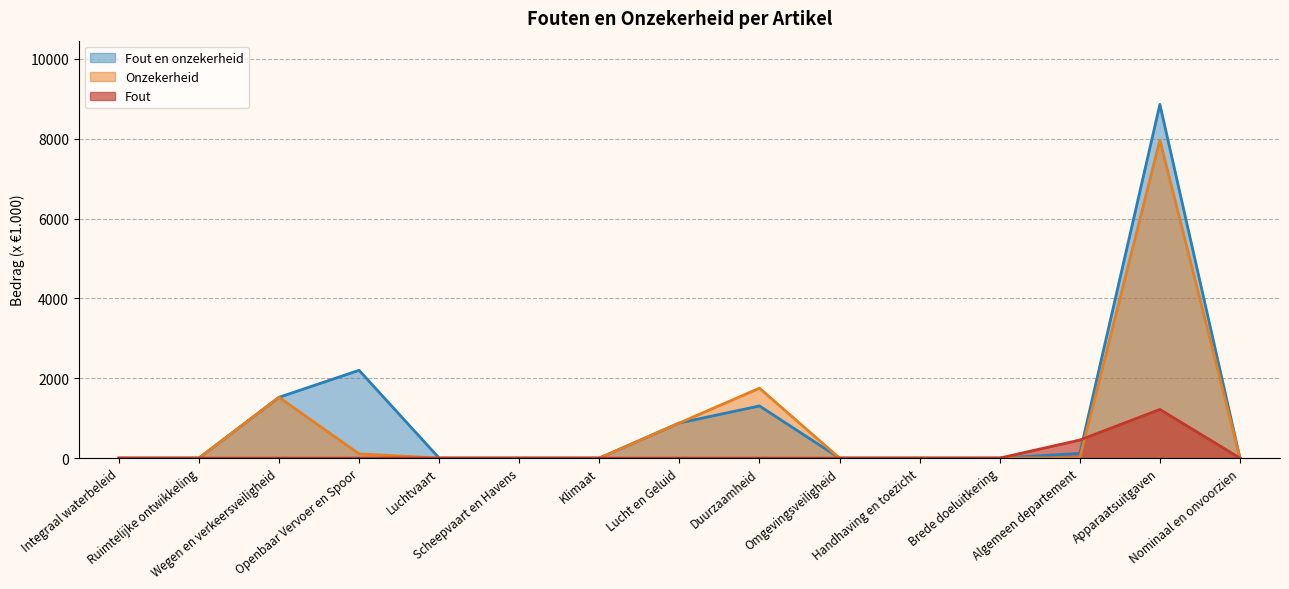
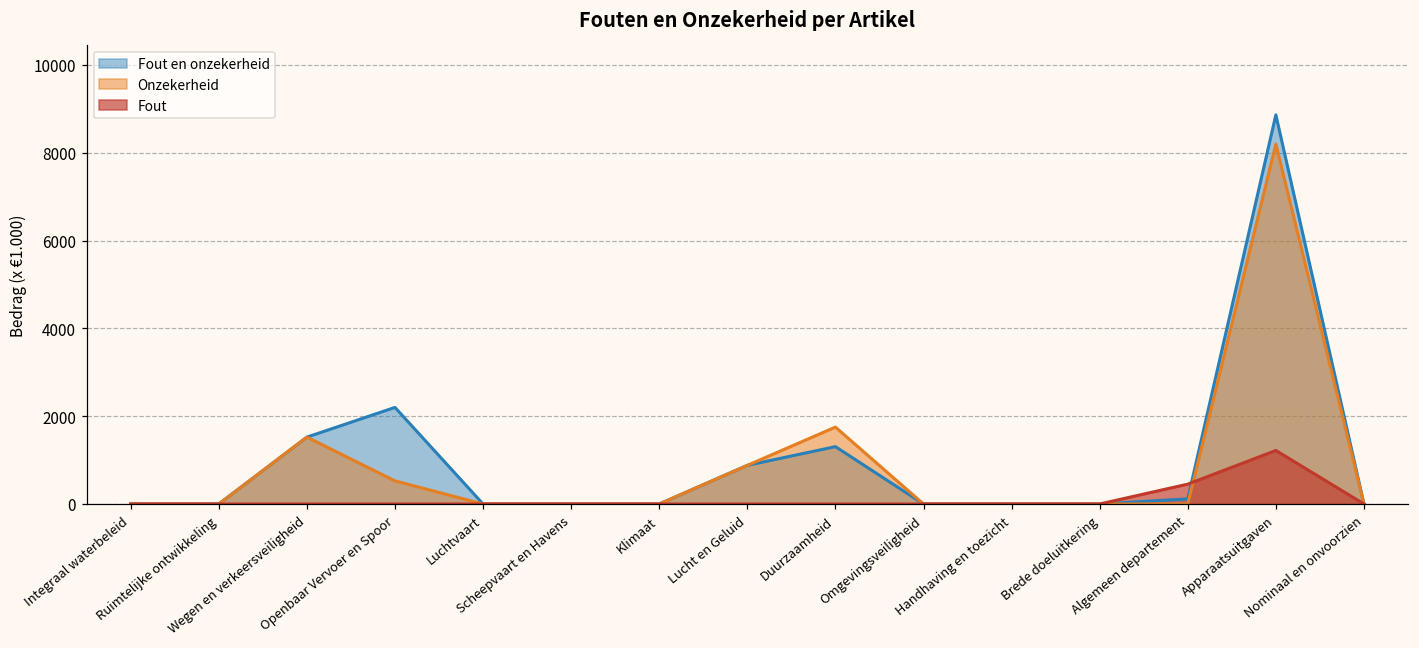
Onzekerheid, Openbaar Vervoer en Spoor: 100 -> 500
Onzekerheid, Apparaatsuitgaven: 8000 -> 8200
